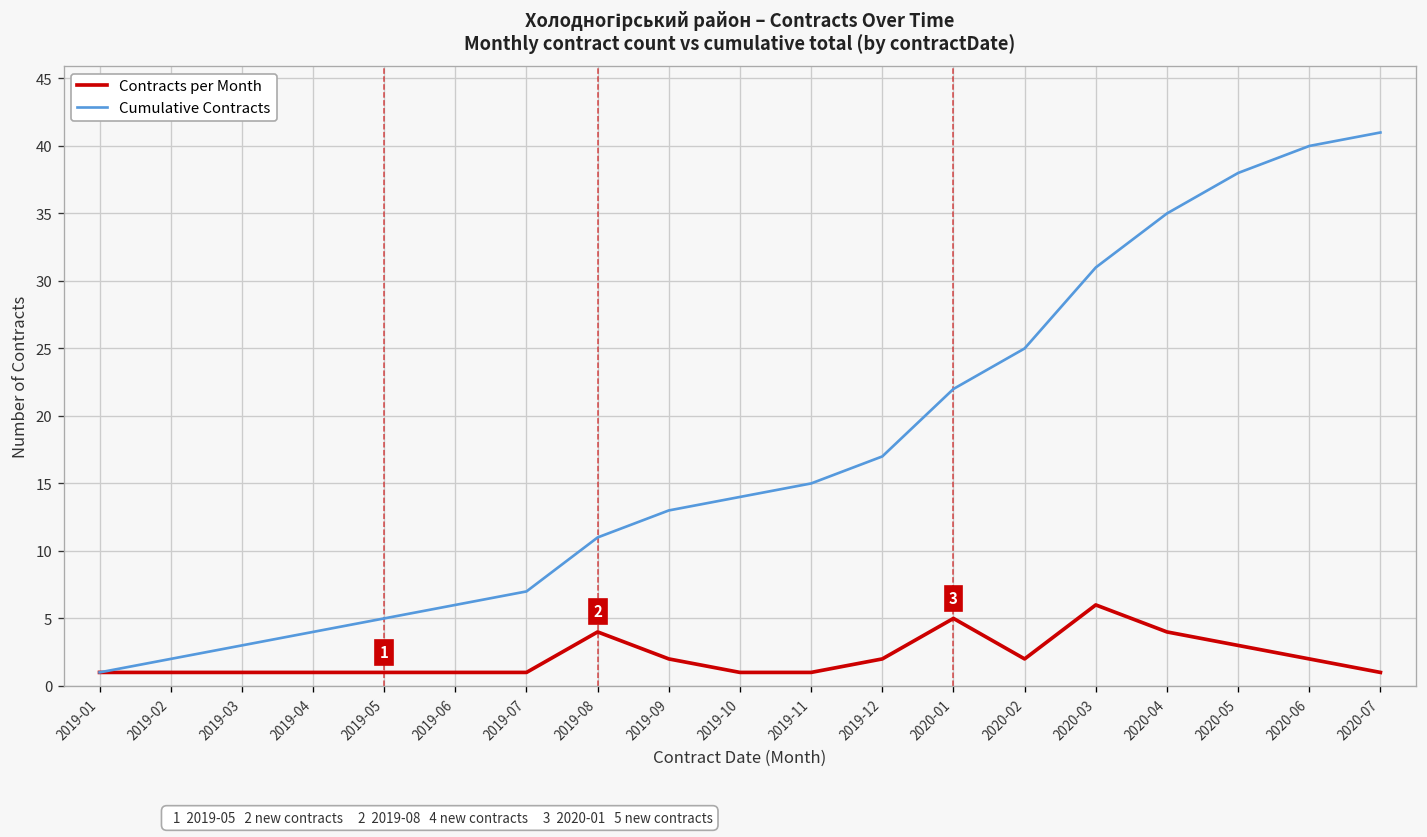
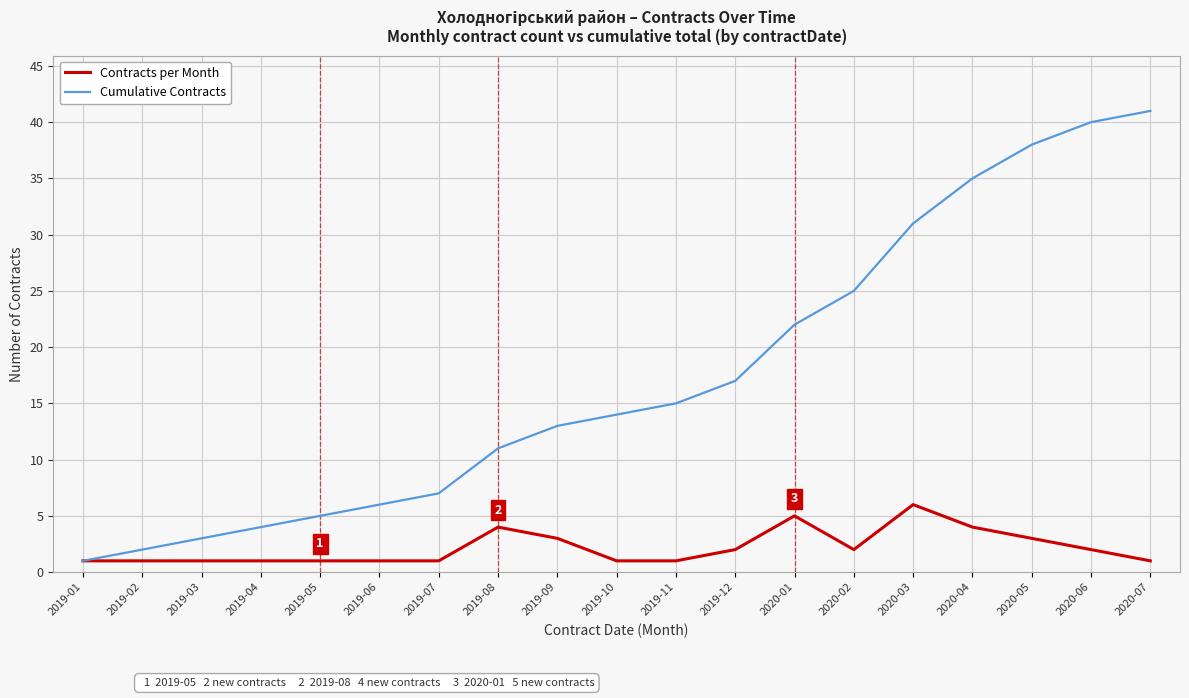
Contracts per Month, 2019-09: 2 -> 3
